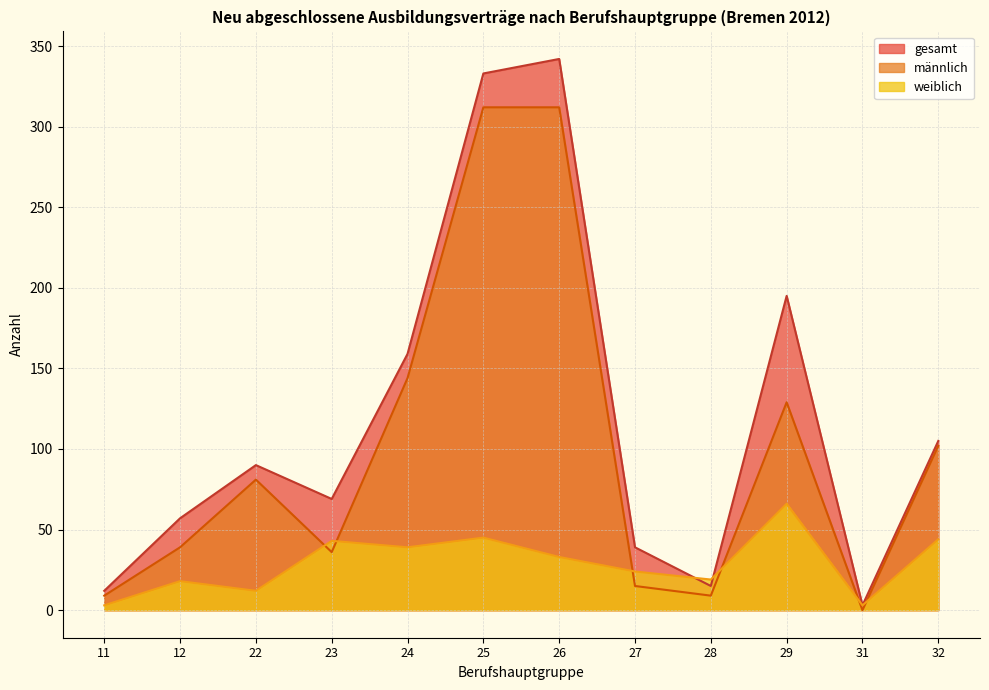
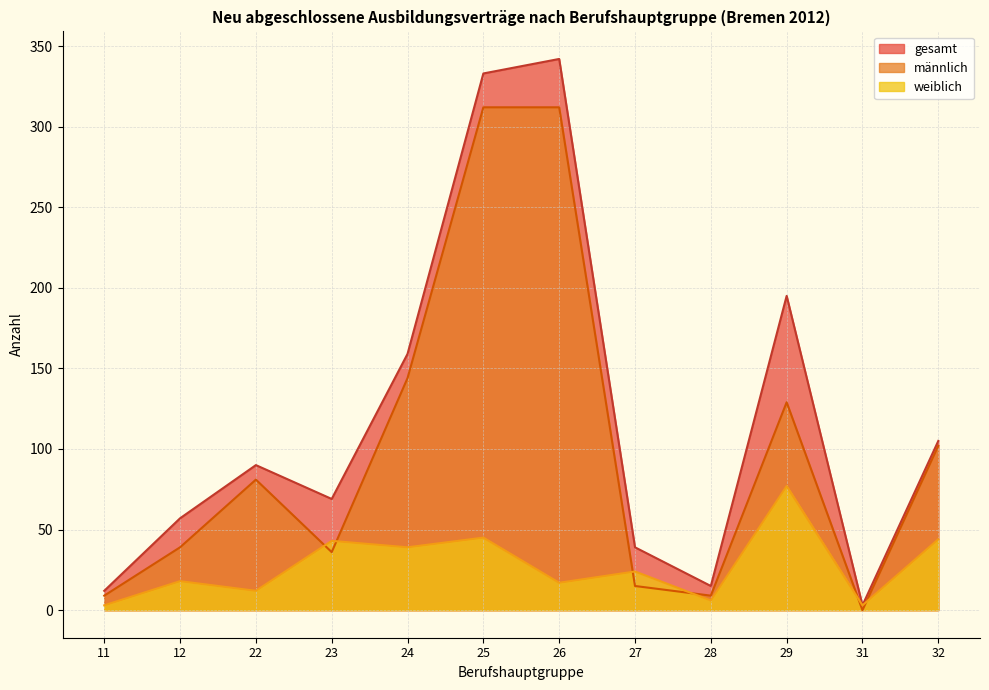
weiblich, 26: 33 -> 17
weiblich, 28: 19 -> 6
weiblich, 29: 66 -> 77
